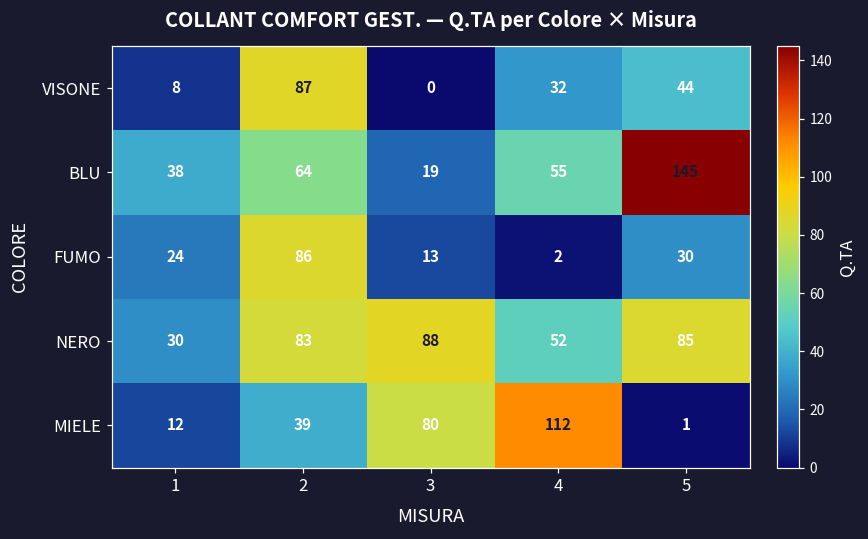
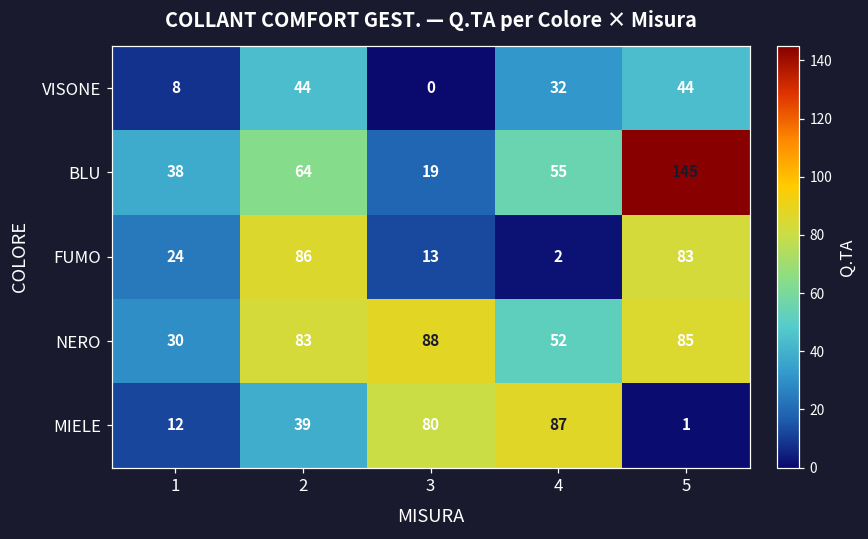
VISONE, 2: 87 -> 44
FUMO, 5: 30 -> 83
MIELE, 4: 112 -> 87
